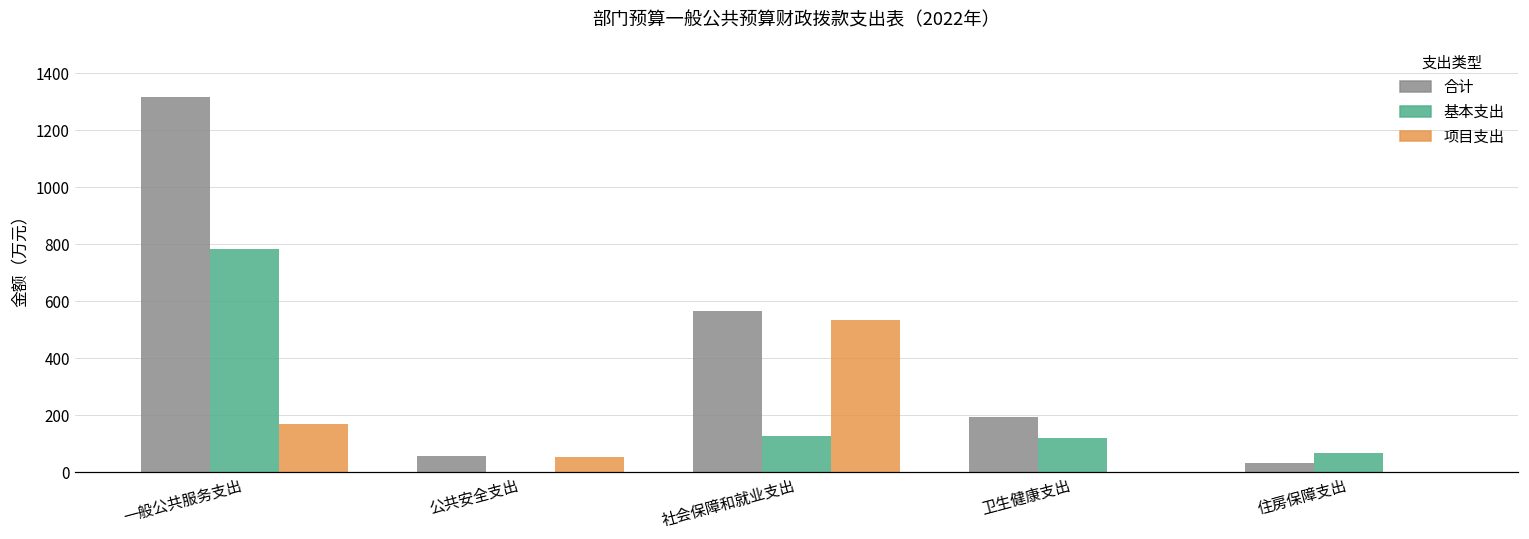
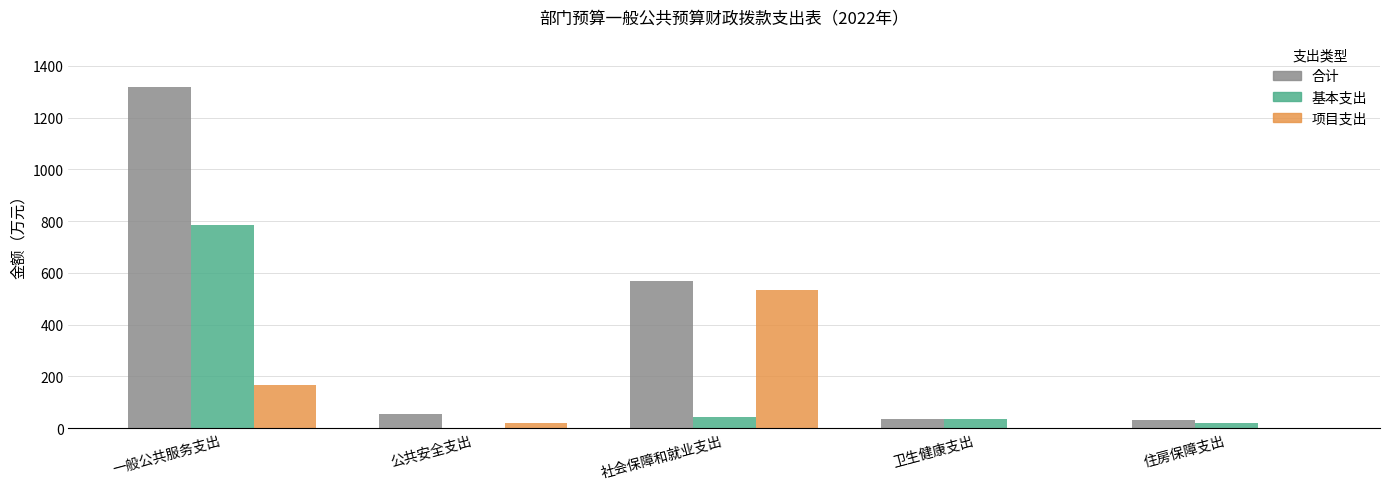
项目支出, 公共安全支出: 50 -> 20
基本支出, 社会保障和就业支出: 130 -> 40
合计, 卫生健康支出: 200 -> 40
基本支出, 卫生健康支出: 120 -> 40
基本支出, 住房保障支出: 70 -> 20
